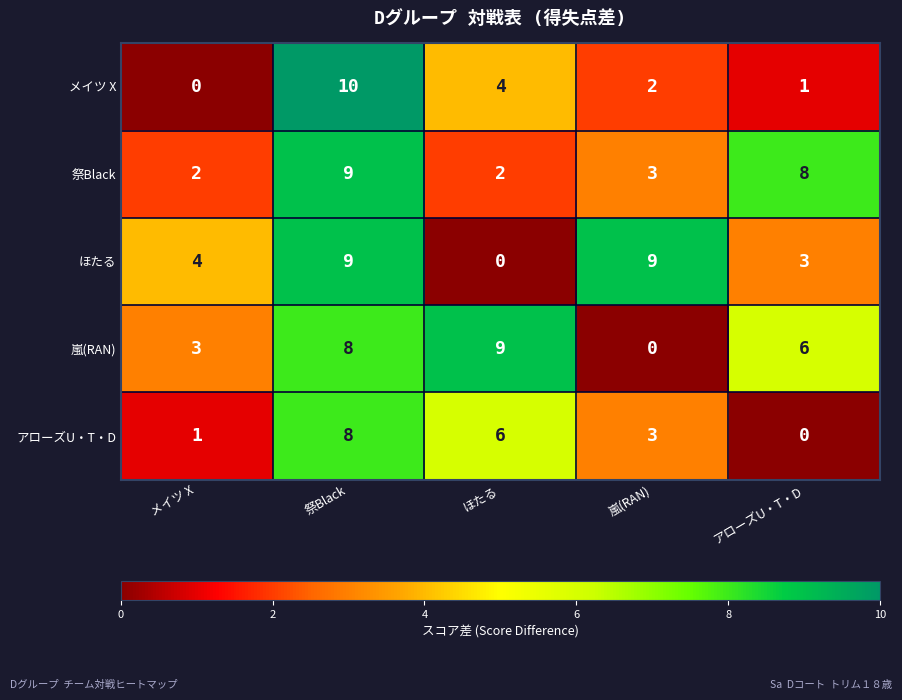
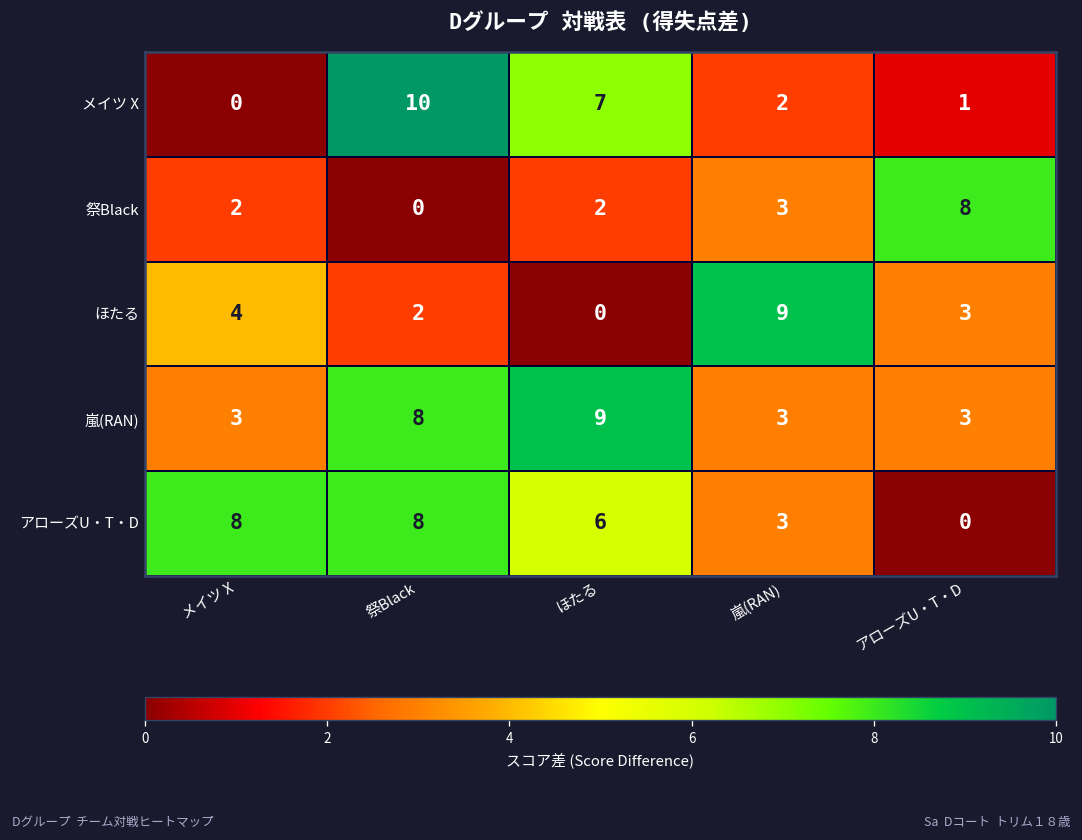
メイツ X, ほたる: 4 -> 7
祭Black, 祭Black: 9 -> 0
ほたる, 祭Black: 9 -> 2
嵐(RAN), 嵐(RAN): 0 -> 3
嵐(RAN), アローズU・T・D: 6 -> 3
アローズU・T・D, メイツ X: 1 -> 8
